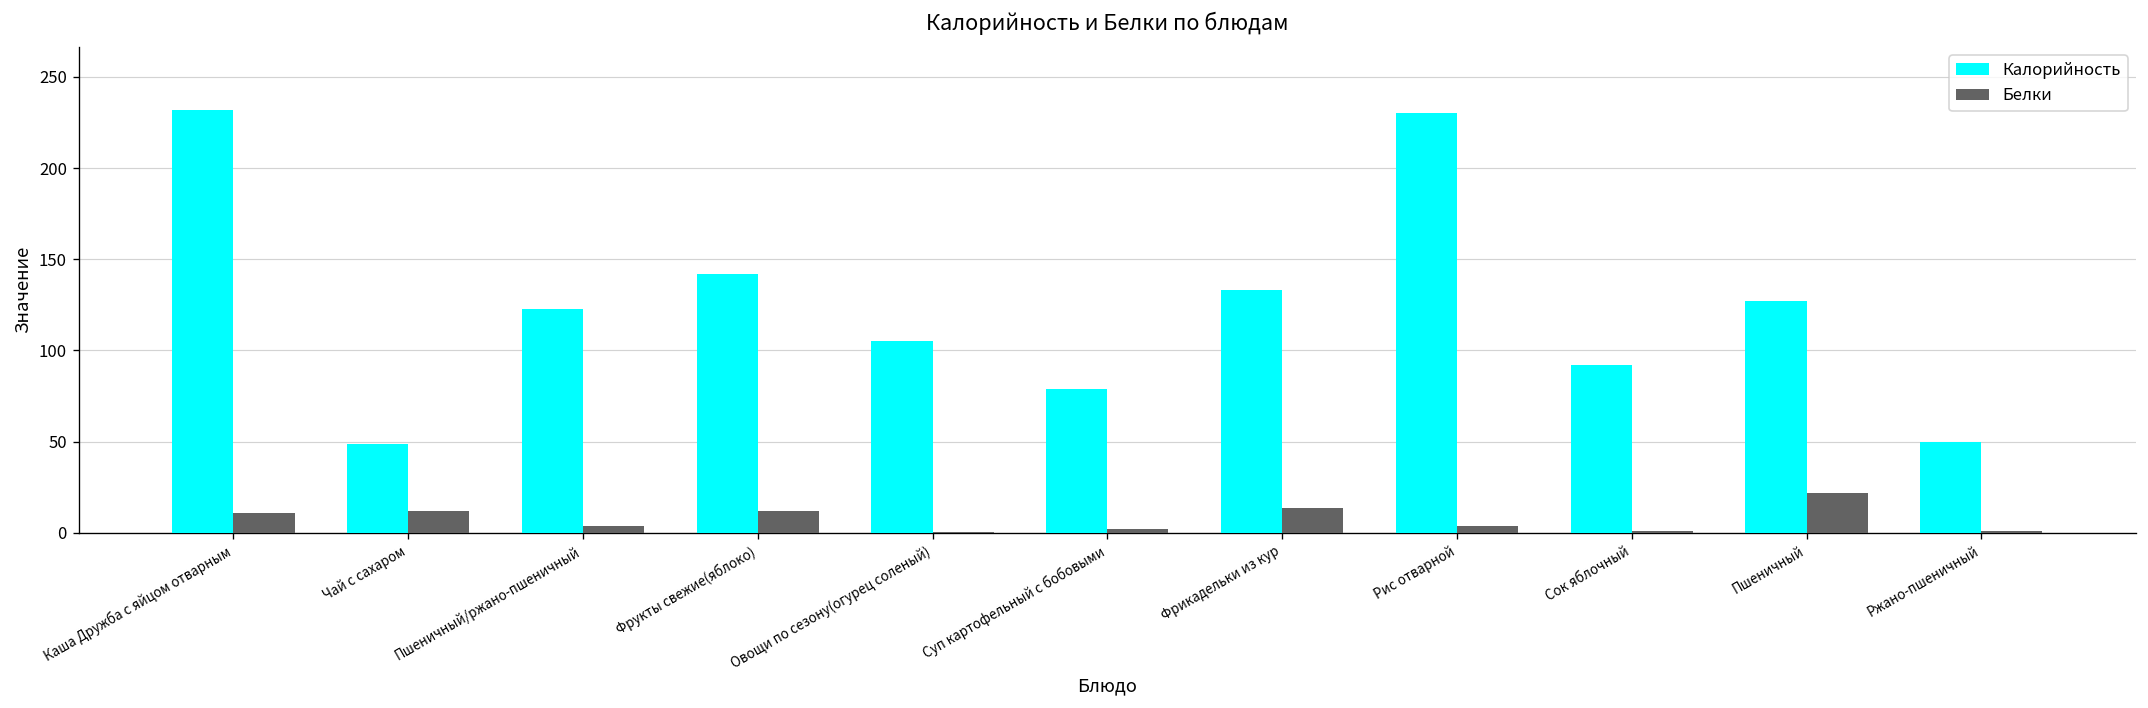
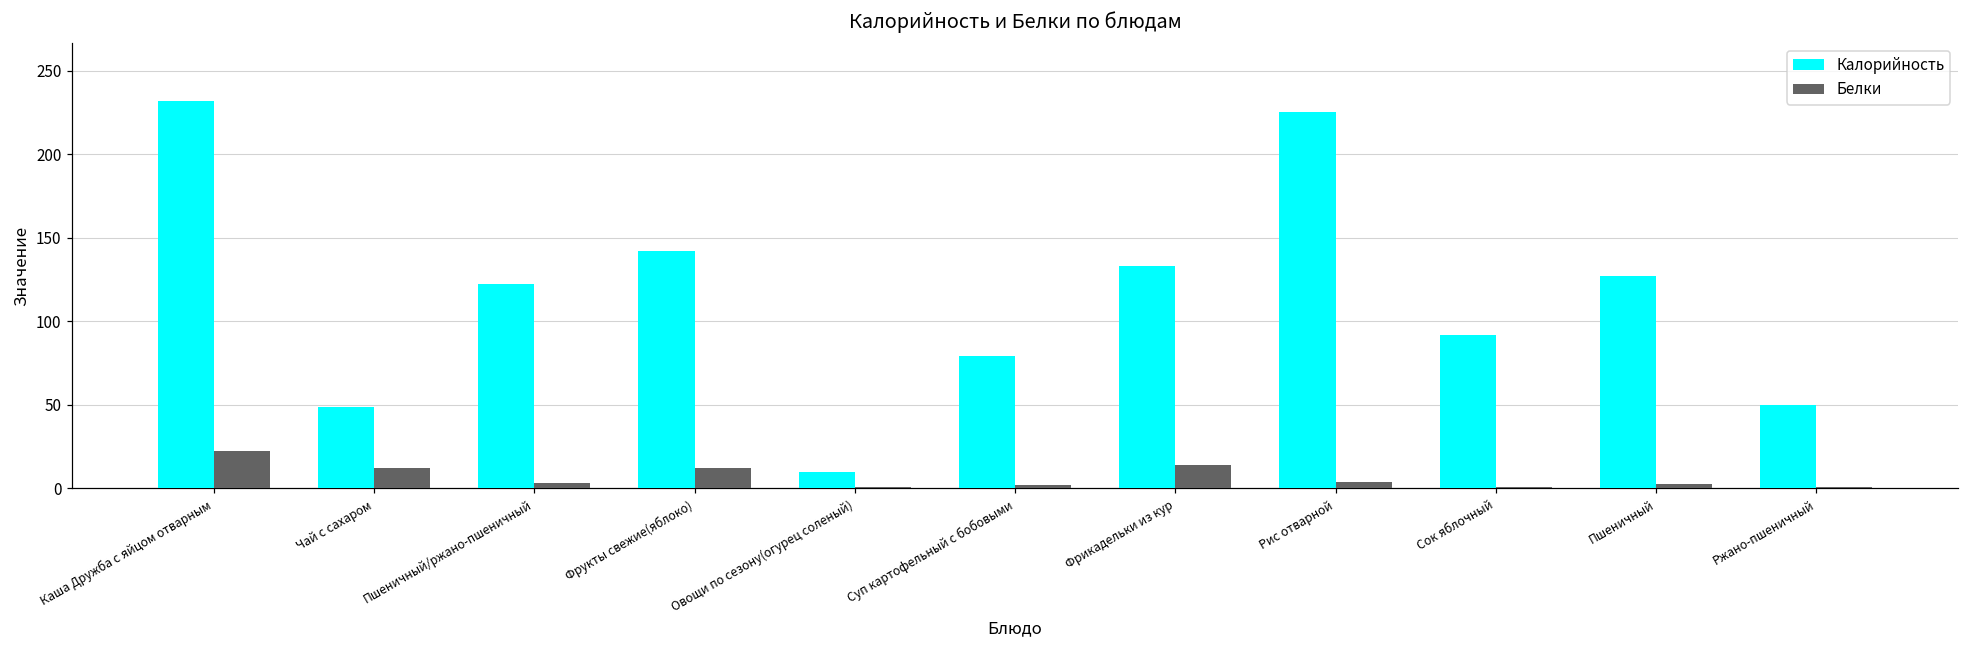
Белки, Каша Дружба с яйцом отварным: 11 -> 22
Калорийность, Овощи по сезону(огурец соленый): 105 -> 10
Калорийность, Рис отварной: 230 -> 225
Белки, Пшеничный: 22 -> 2
